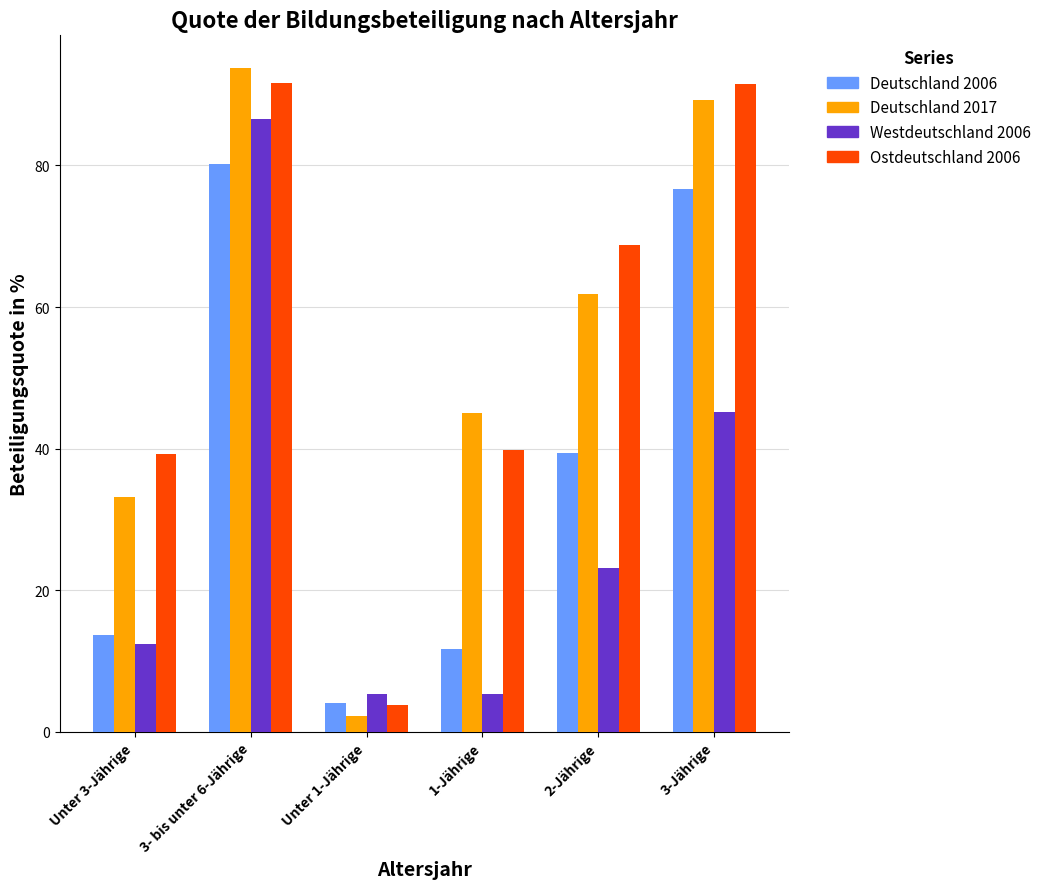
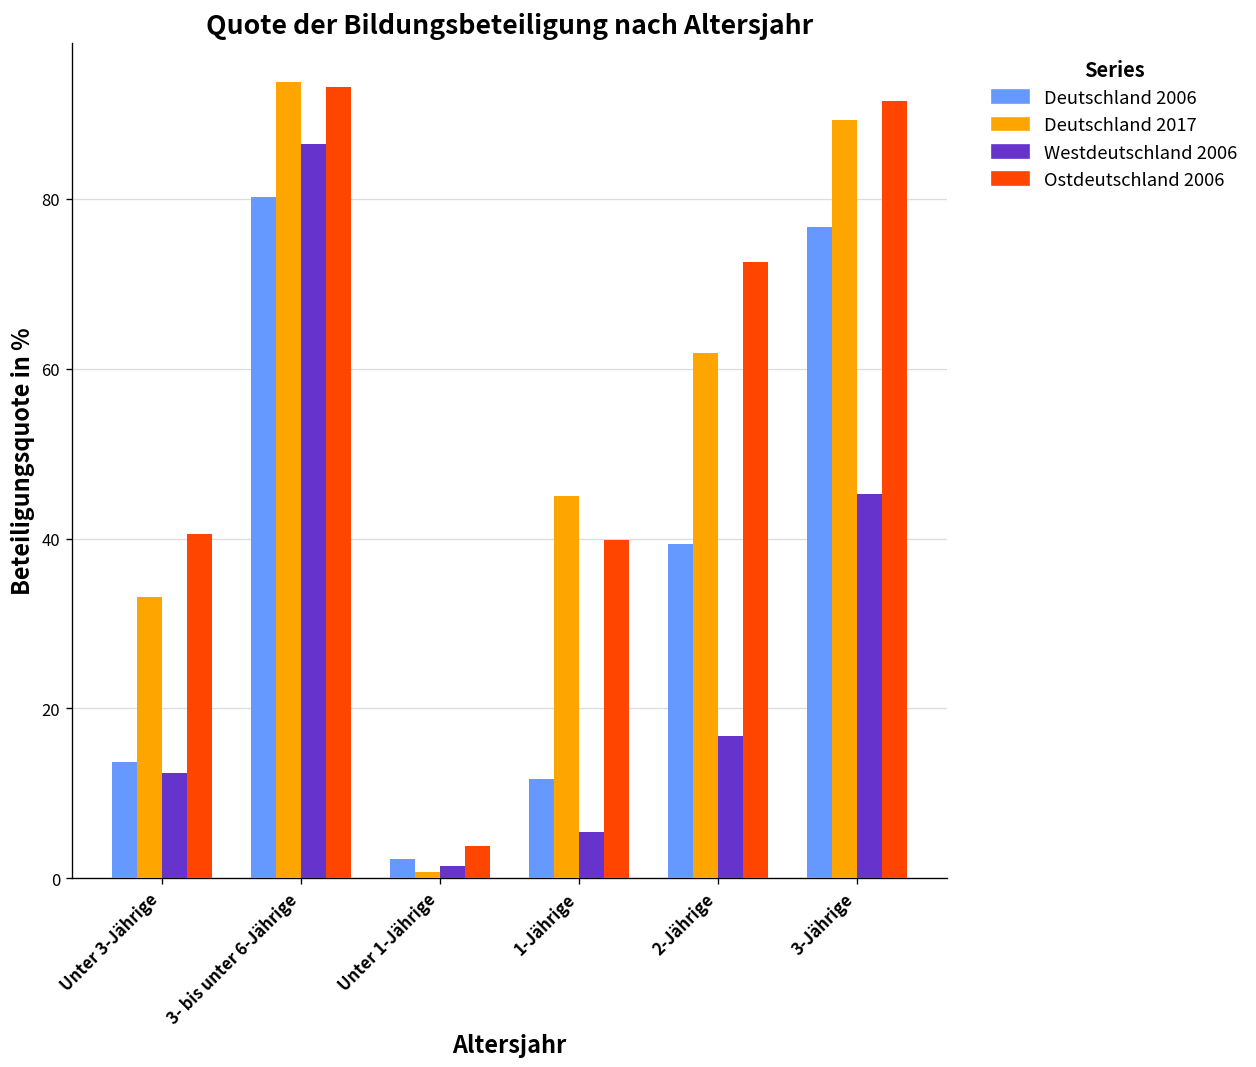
Ostdeutschland 2006, Unter 3-Jährige: 39 -> 41
Ostdeutschland 2006, 3- bis unter 6-Jährige: 92 -> 93
Deutschland 2006, Unter 1-Jährige: 4 -> 2
Deutschland 2017, Unter 1-Jährige: 2 -> 1
Westdeutschland 2006, Unter 1-Jährige: 5 -> 2
Westdeutschland 2006, 2-Jährige: 23 -> 17
Ostdeutschland 2006, 2-Jährige: 69 -> 73
